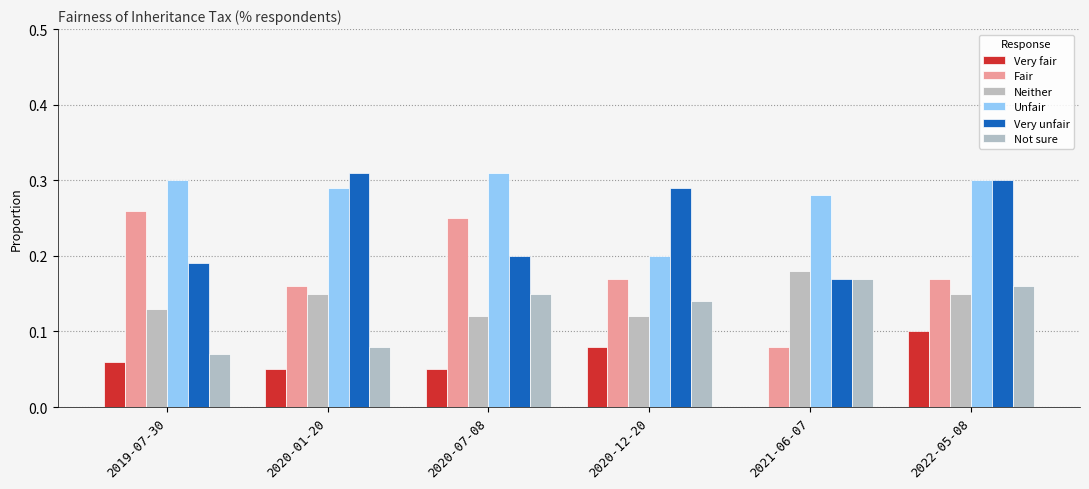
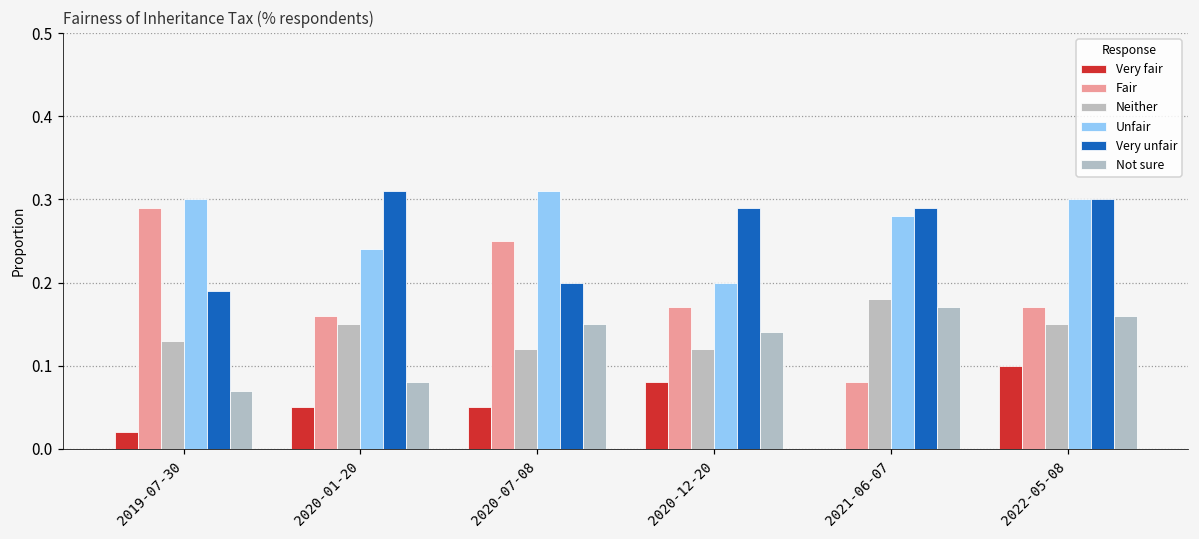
Very fair, 2019-07-30: 0.06 -> 0.02
Fair, 2019-07-30: 0.26 -> 0.29
Unfair, 2020-01-20: 0.29 -> 0.24
Very unfair, 2021-06-07: 0.17 -> 0.29
